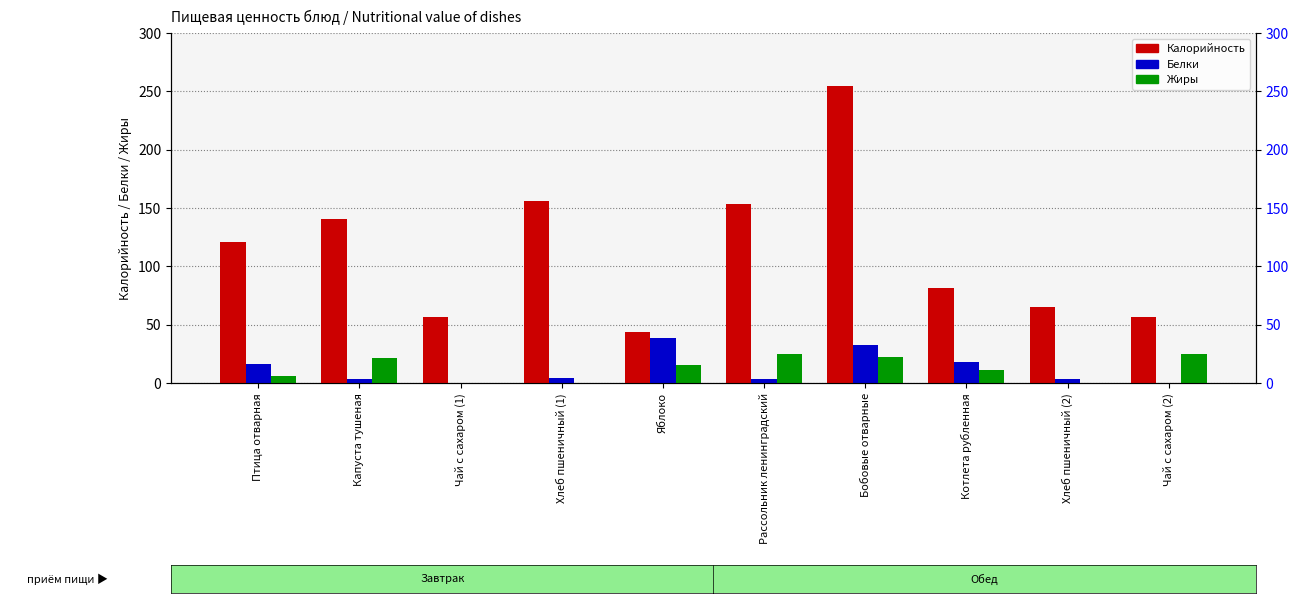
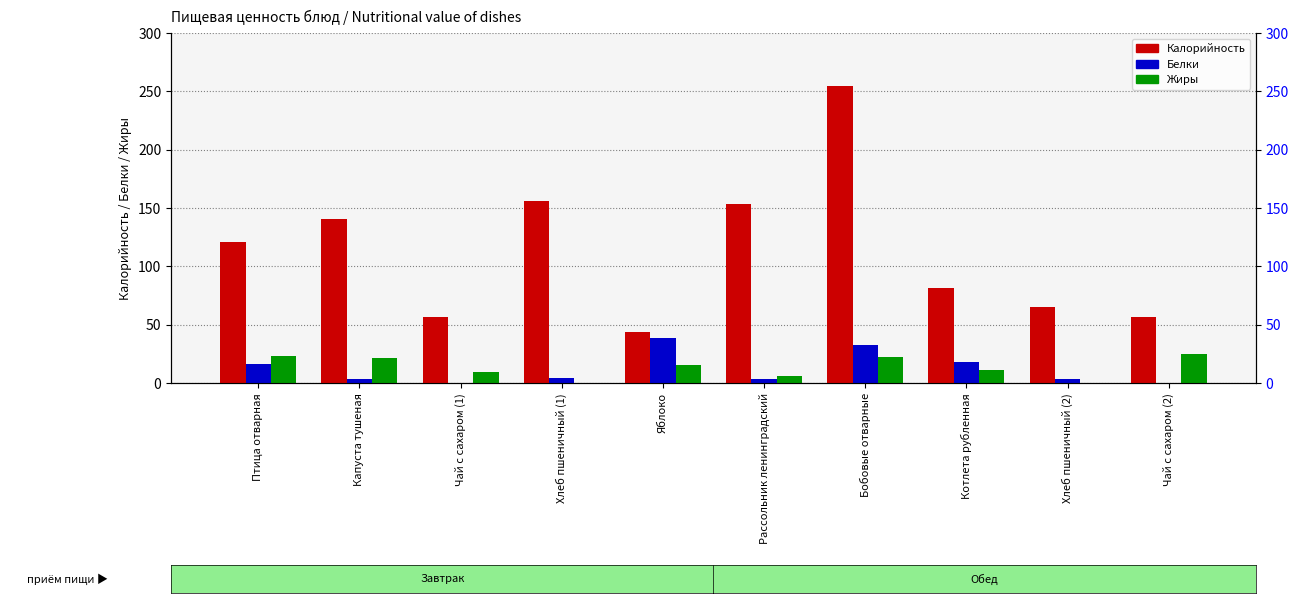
Жиры, Птица отварная: 6 -> 23
Жиры, Чай с сахаром (1): 0 -> 9
Жиры, Рассольник ленинградский: 25 -> 6
